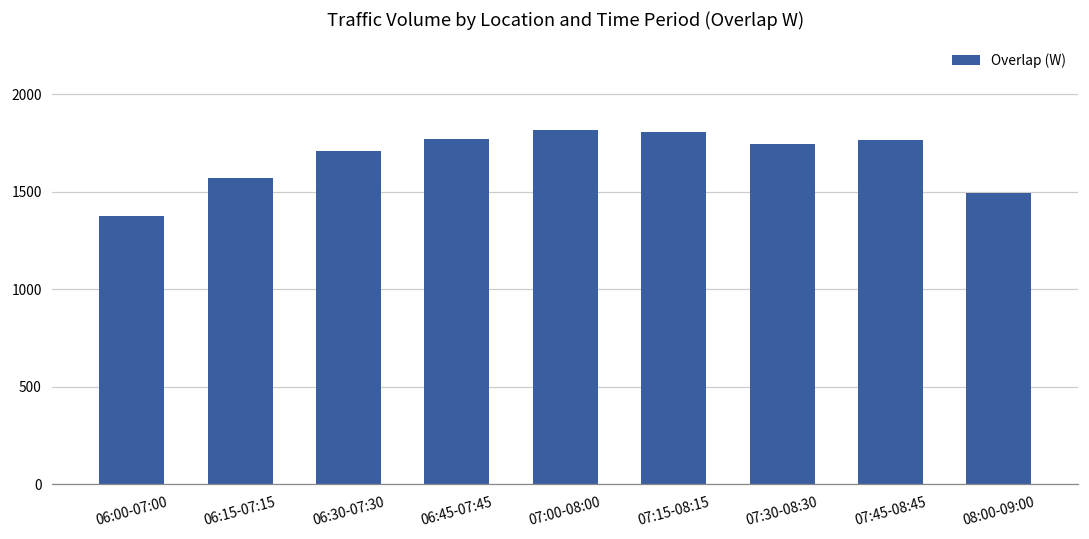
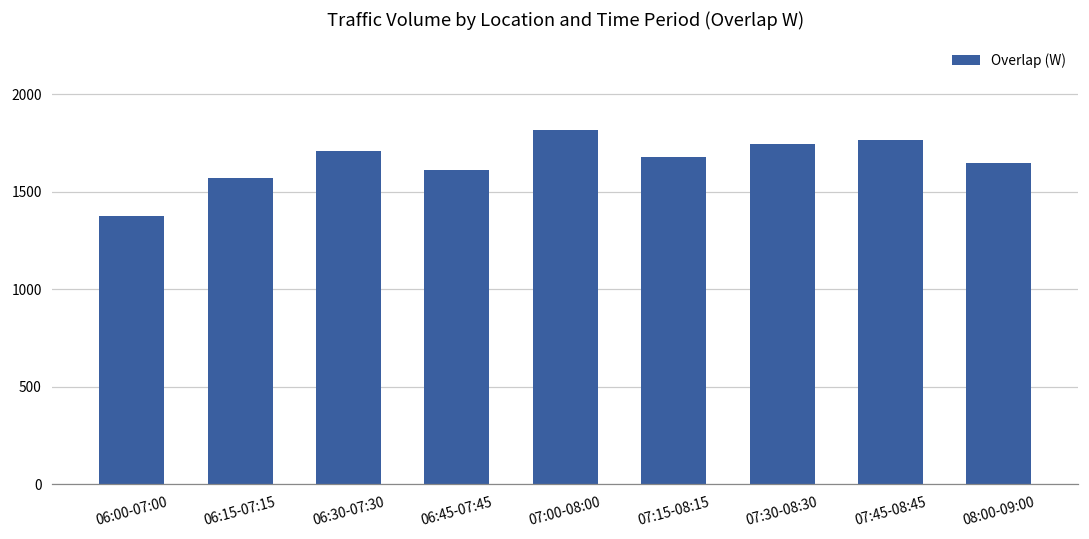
06:45-07:45: 1770 -> 1610
07:15-08:15: 1810 -> 1680
08:00-09:00: 1490 -> 1650
